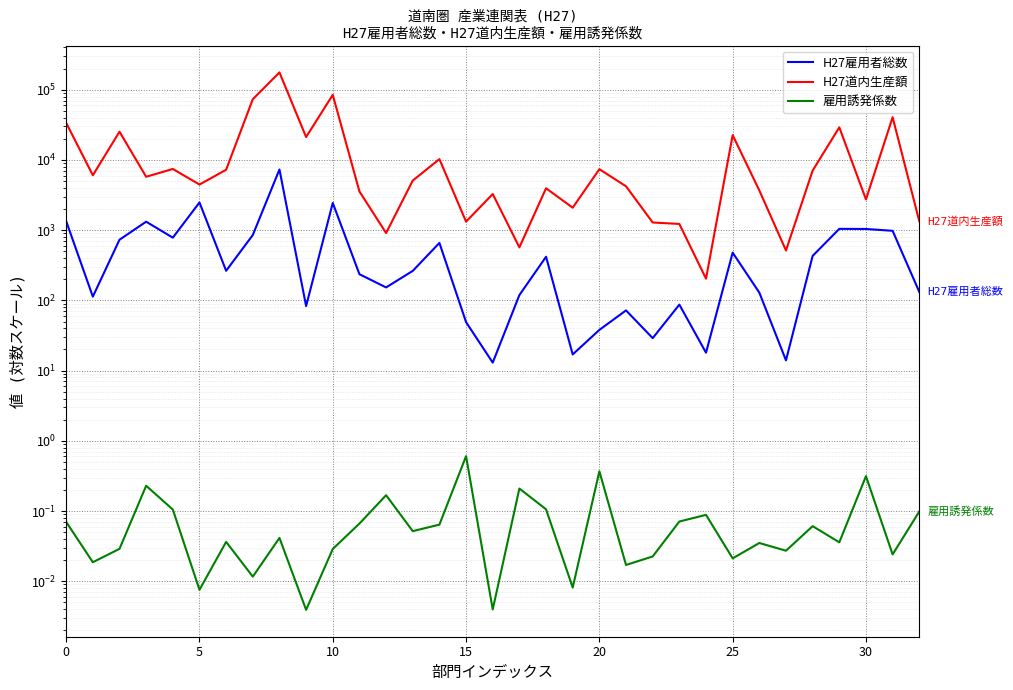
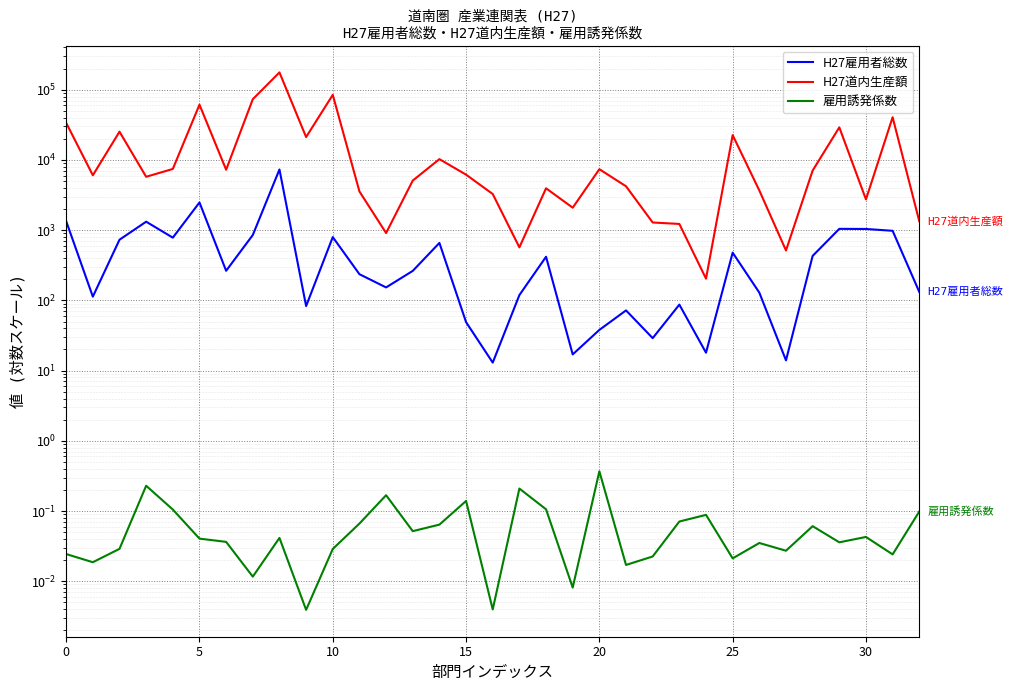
雇用誘発係数, 0: 0.07 -> 0.024
H27道内生産額, 5: 4000 -> 60000
雇用誘発係数, 5: 0.008 -> 0.04
H27雇用者総数, 10: 2400 -> 800
H27道内生産額, 15: 1300 -> 6000
雇用誘発係数, 15: 0.6 -> 0.14
雇用誘発係数, 30: 0.3 -> 0.04
